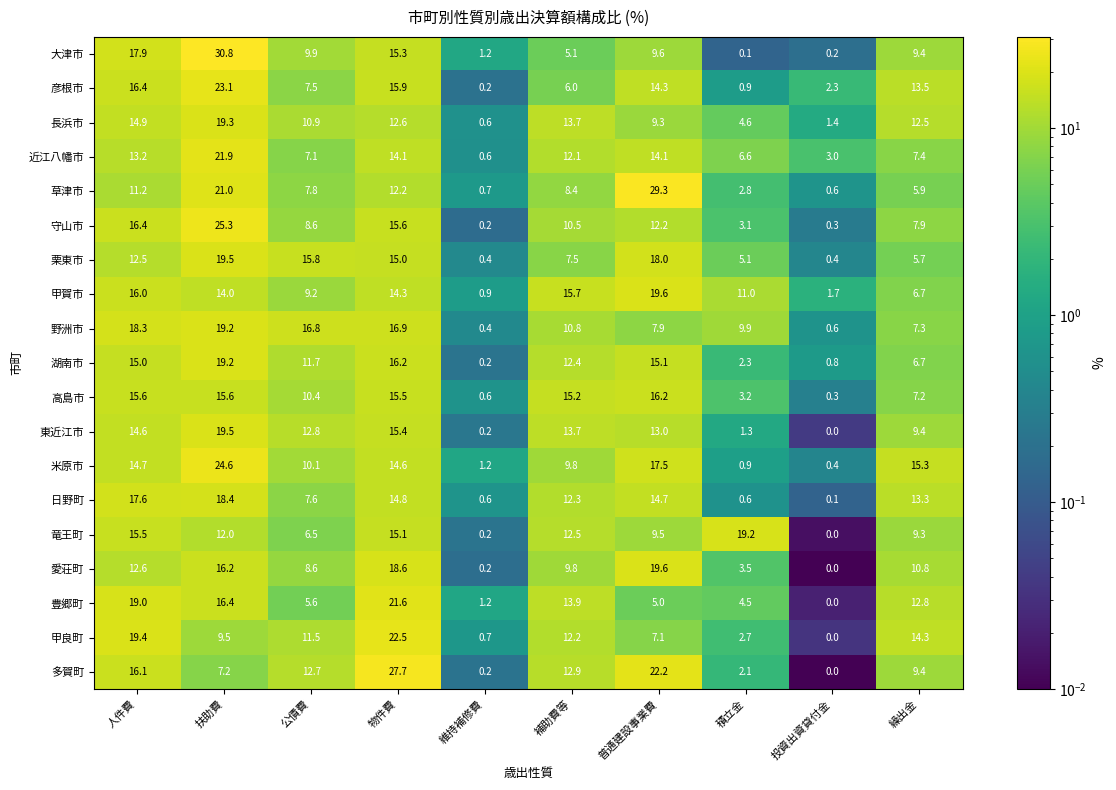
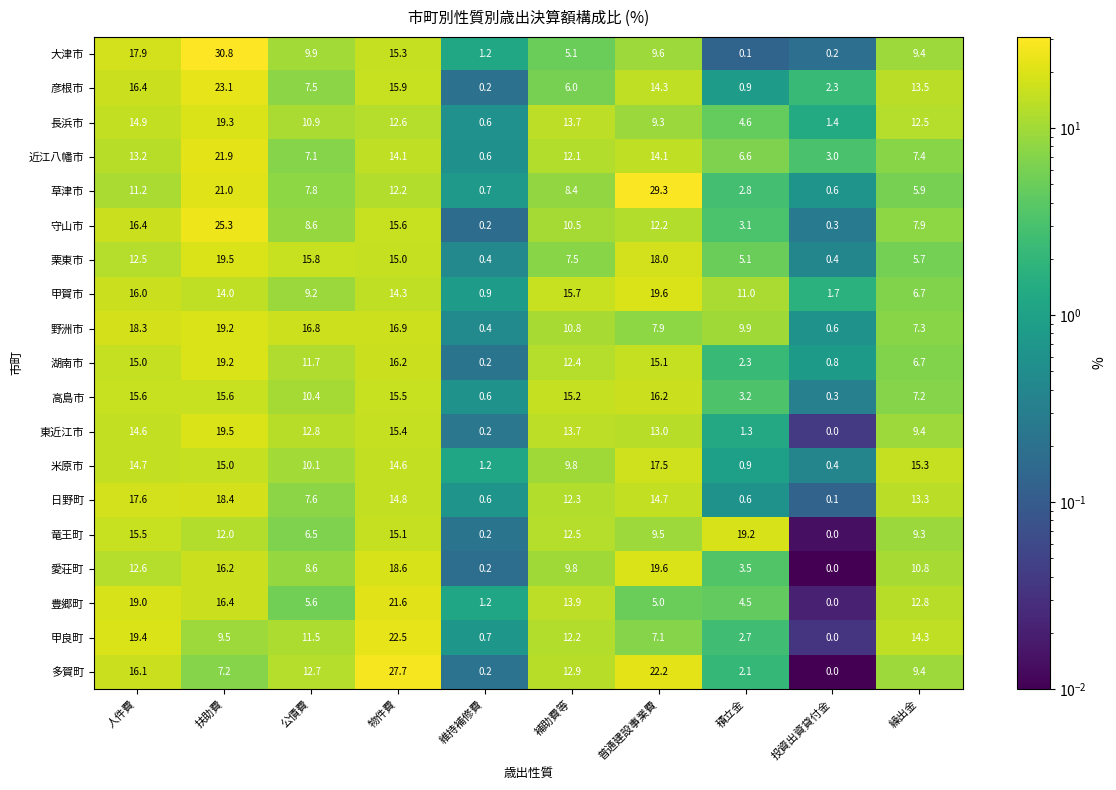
米原市, 扶助費: 24.6 -> 15.0
